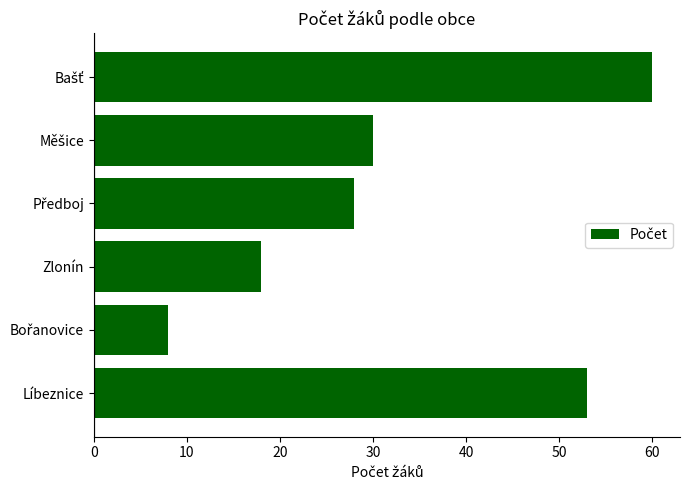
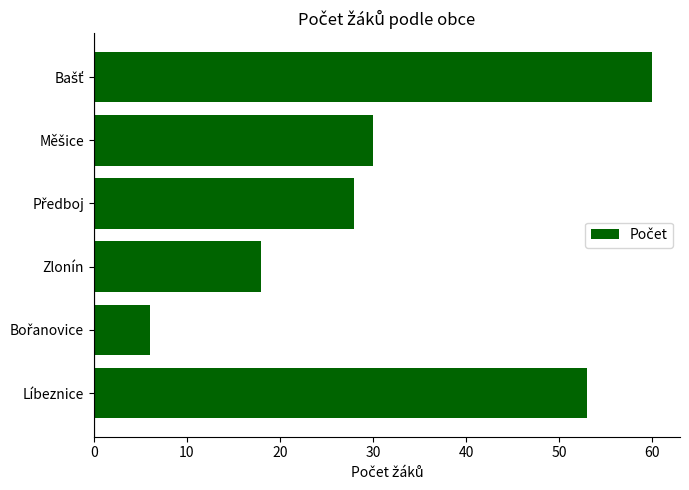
Bořanovice: 8 -> 6
